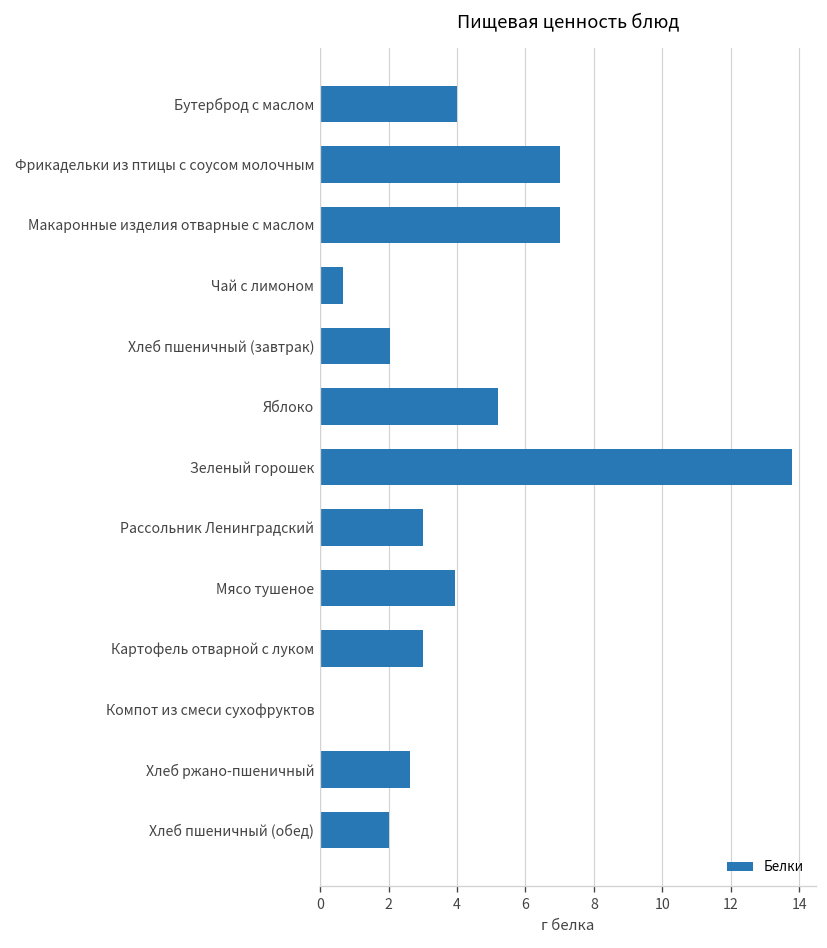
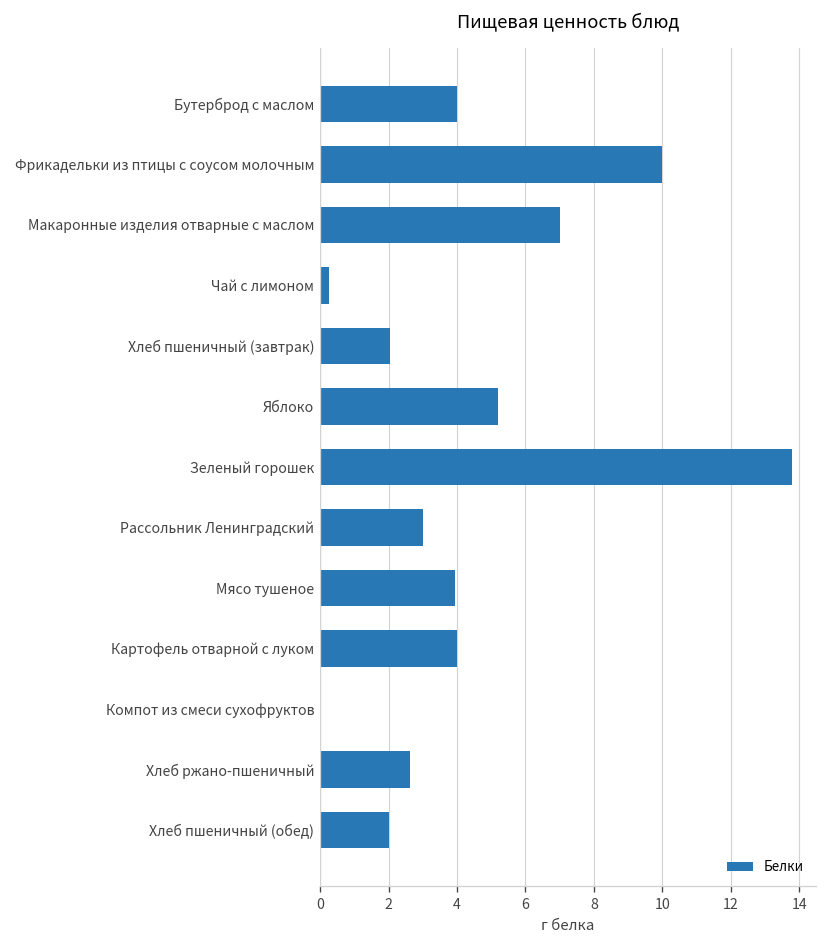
Фрикадельки из птицы с соусом молочным: 7 -> 10
Чай с лимоном: 0.7 -> 0.3
Картофель отварной с луком: 3 -> 4
